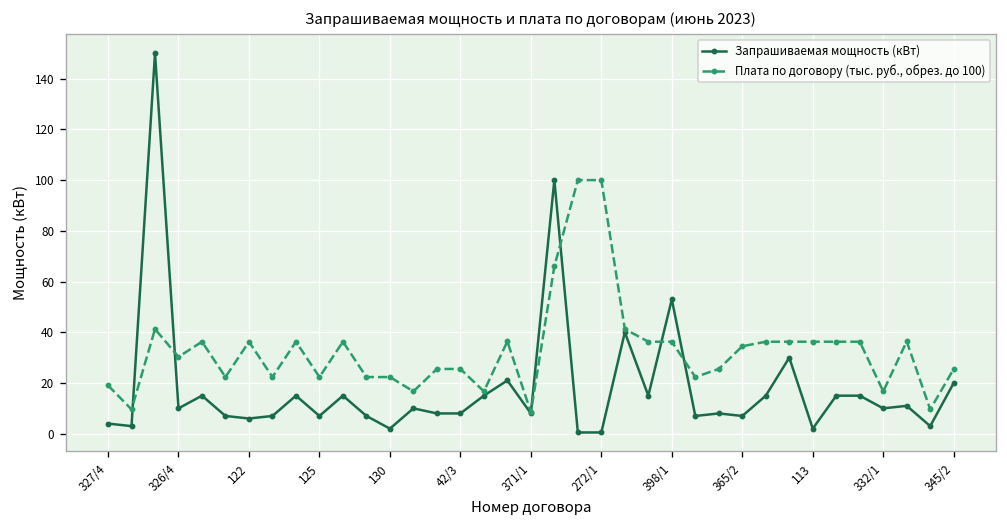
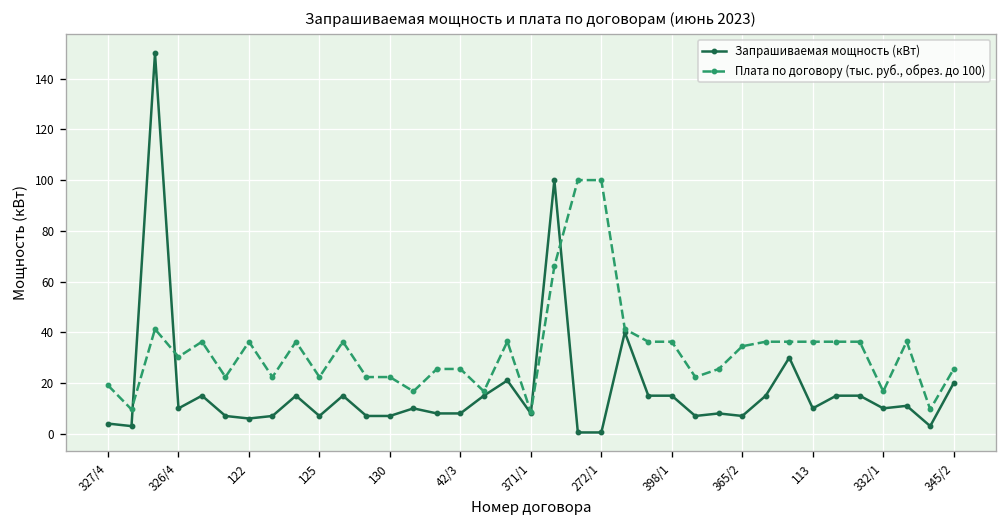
Запрашиваемая мощность (кВт), 130: 2 -> 7
Запрашиваемая мощность (кВт), 398/1: 53 -> 15
Запрашиваемая мощность (кВт), 113: 2 -> 10
